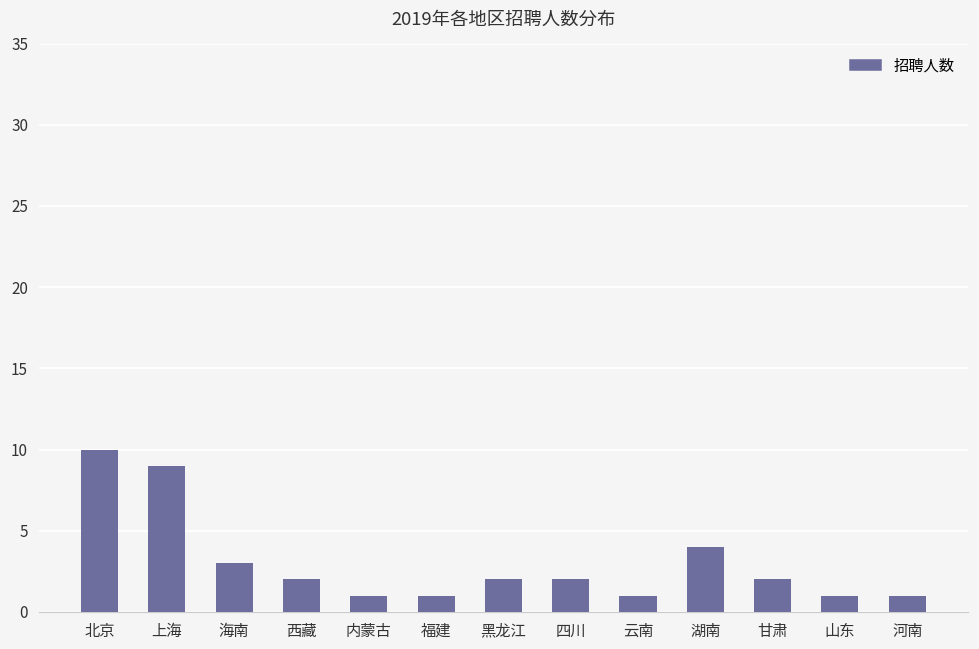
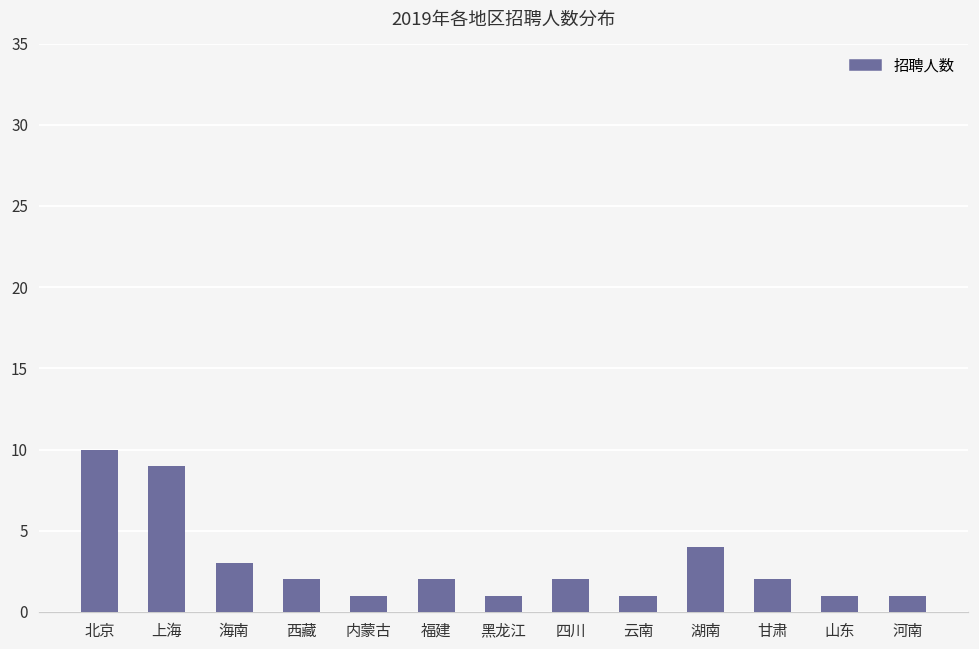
福建: 1 -> 2
黑龙江: 2 -> 1
